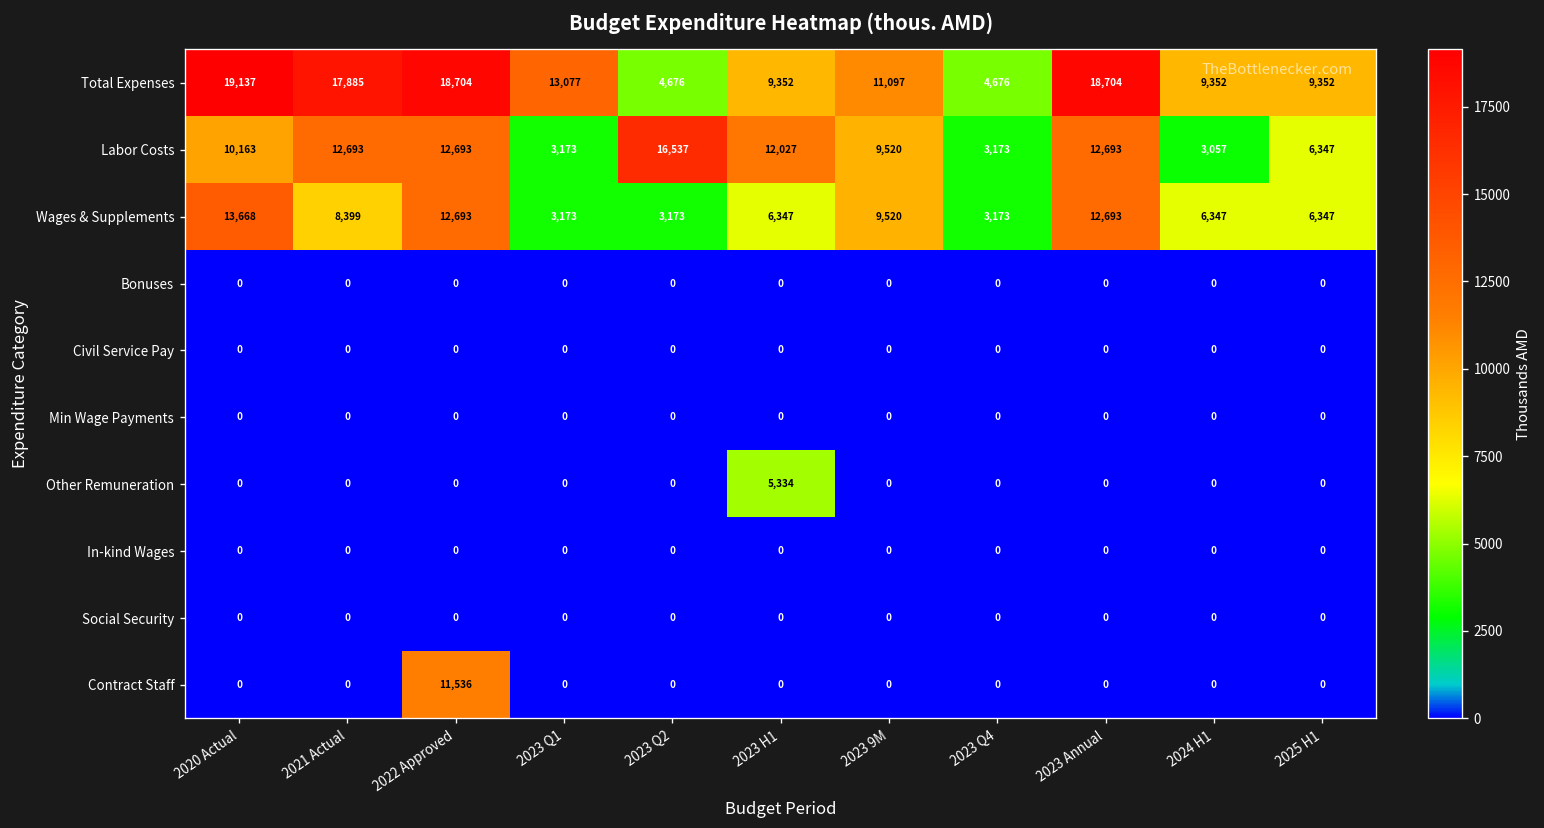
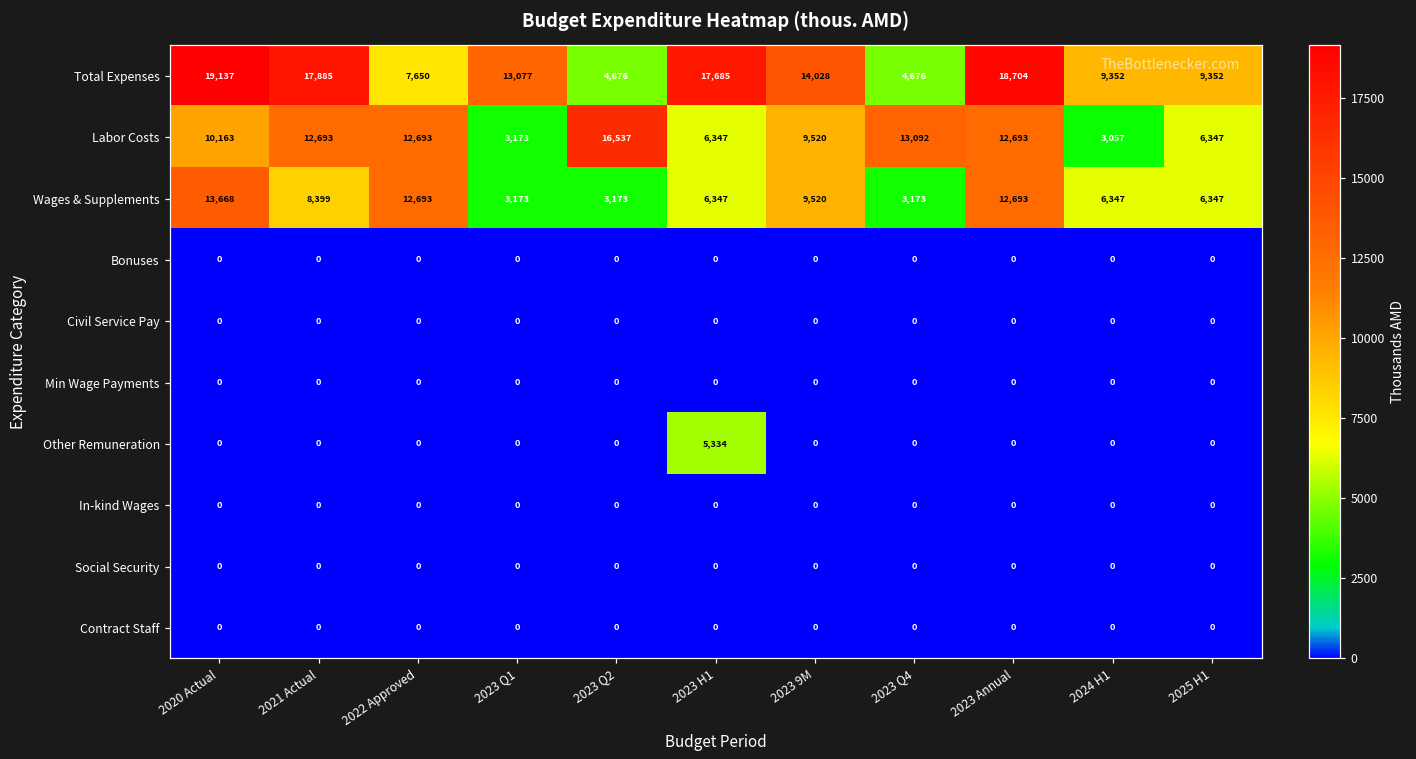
Total Expenses, 2022 Approved: 18,704 -> 7,650
Total Expenses, 2023 H1: 9,352 -> 17,685
Total Expenses, 2023 9M: 11,097 -> 14,028
Labor Costs, 2023 H1: 12,027 -> 6,347
Labor Costs, 2023 Q4: 3,173 -> 13,092
Contract Staff, 2022 Approved: 11,536 -> 0
